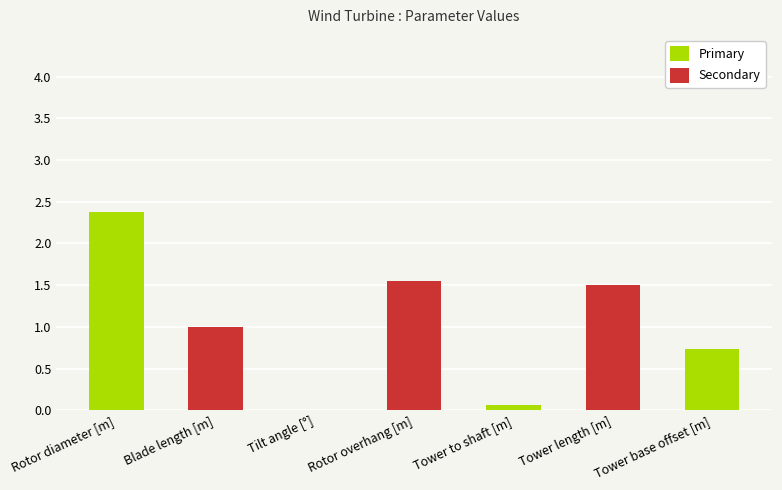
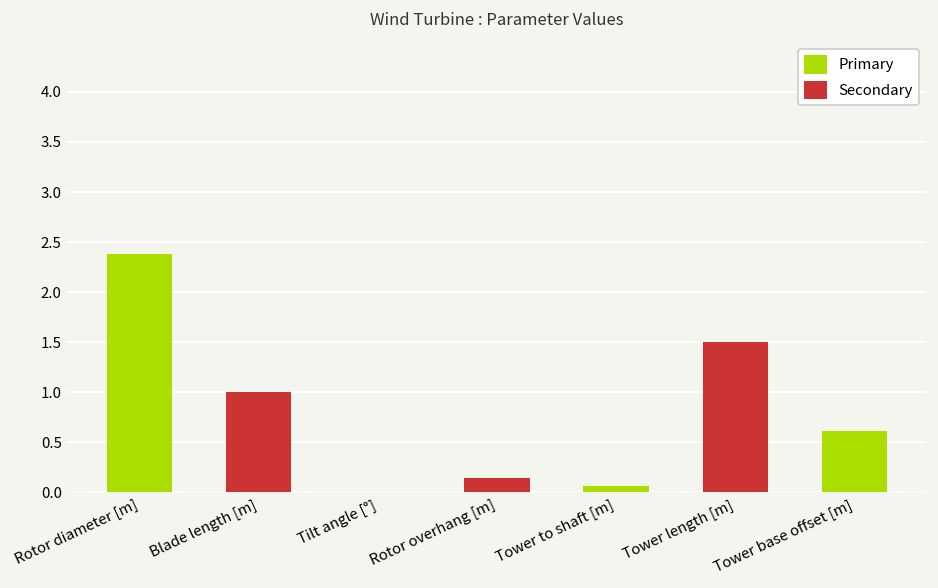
Secondary, Rotor overhang [m]: 1.6 -> 0.1
Primary, Tower base offset [m]: 0.7 -> 0.6
